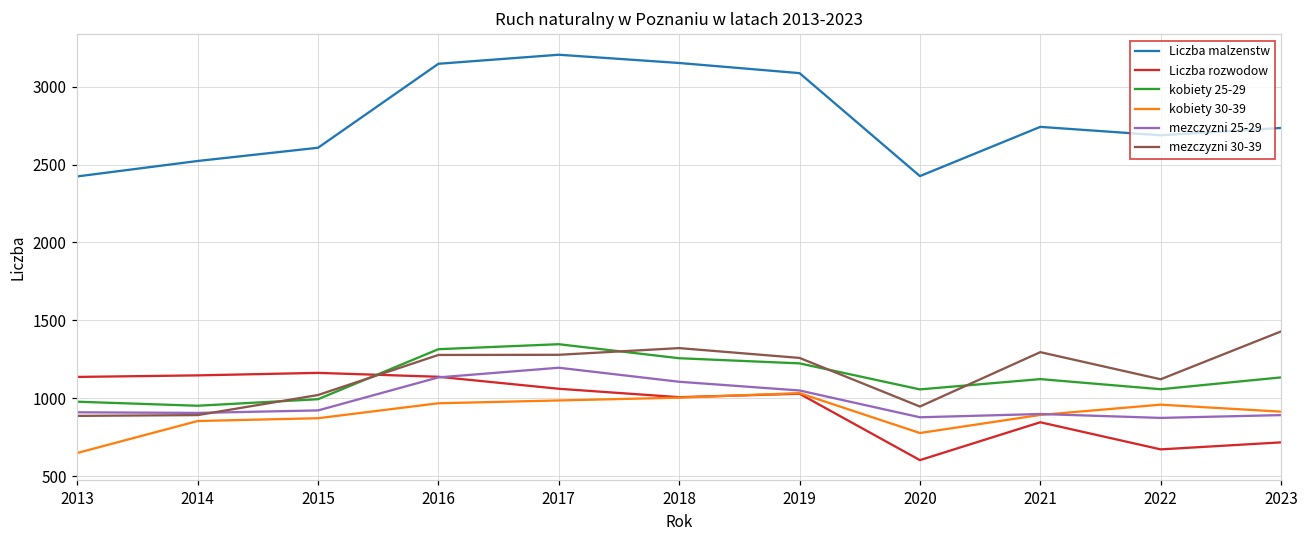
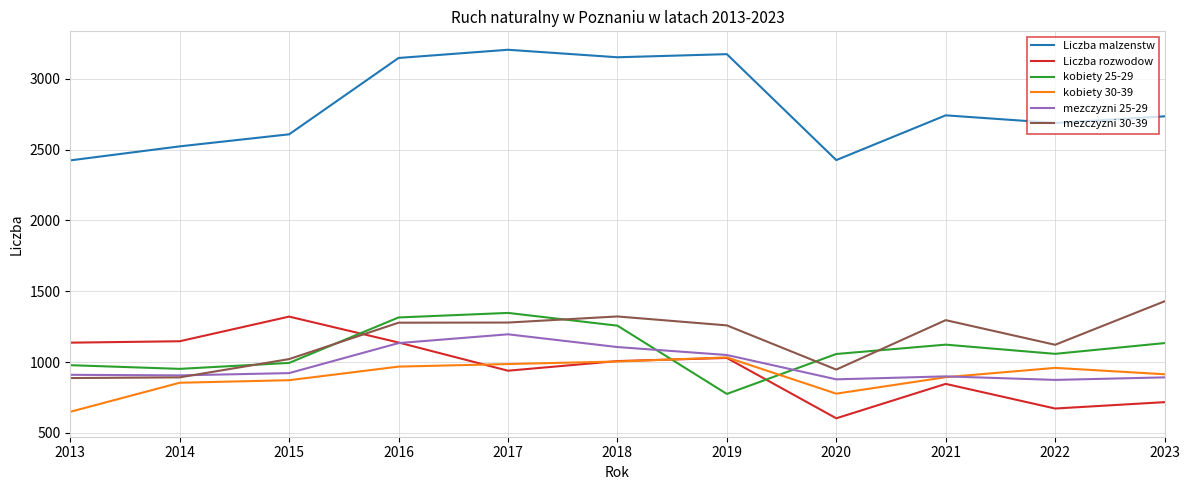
Liczba rozwodow, 2015: 1160 -> 1320
Liczba rozwodow, 2017: 1060 -> 940
Liczba malzenstw, 2019: 3090 -> 3170
kobiety 25-29, 2019: 1220 -> 780
